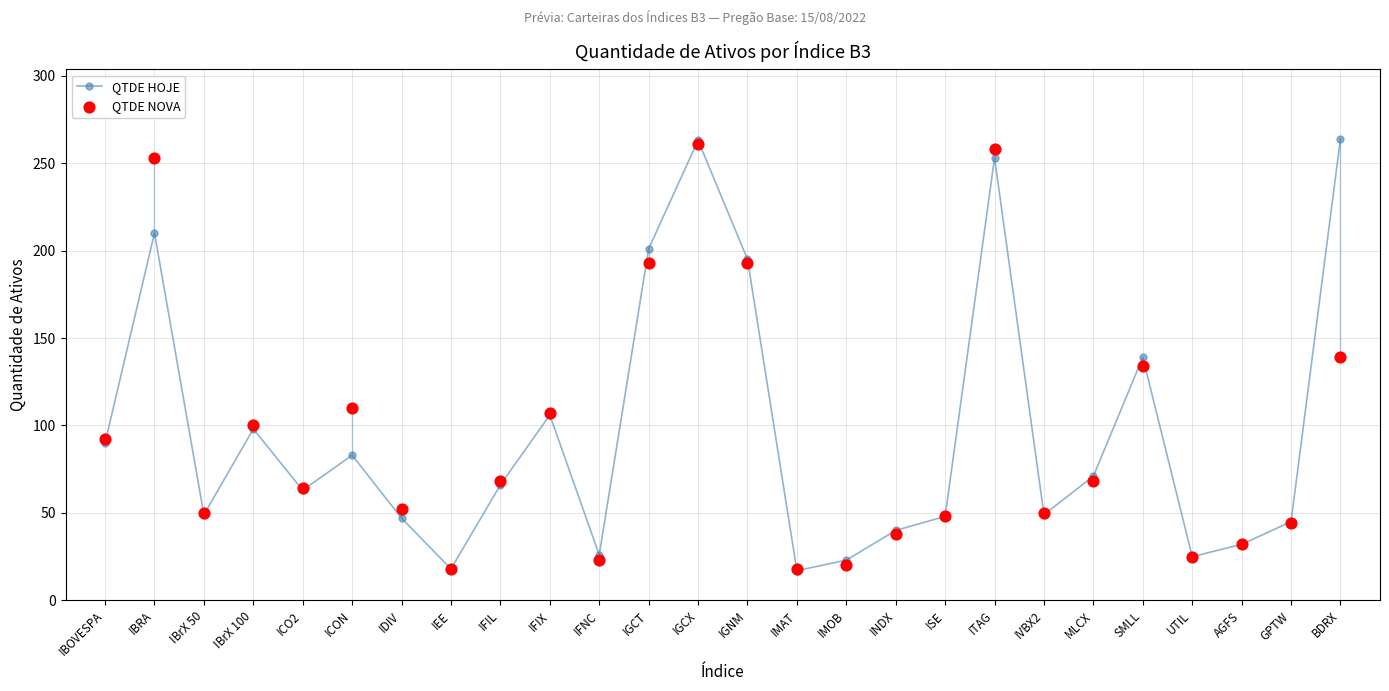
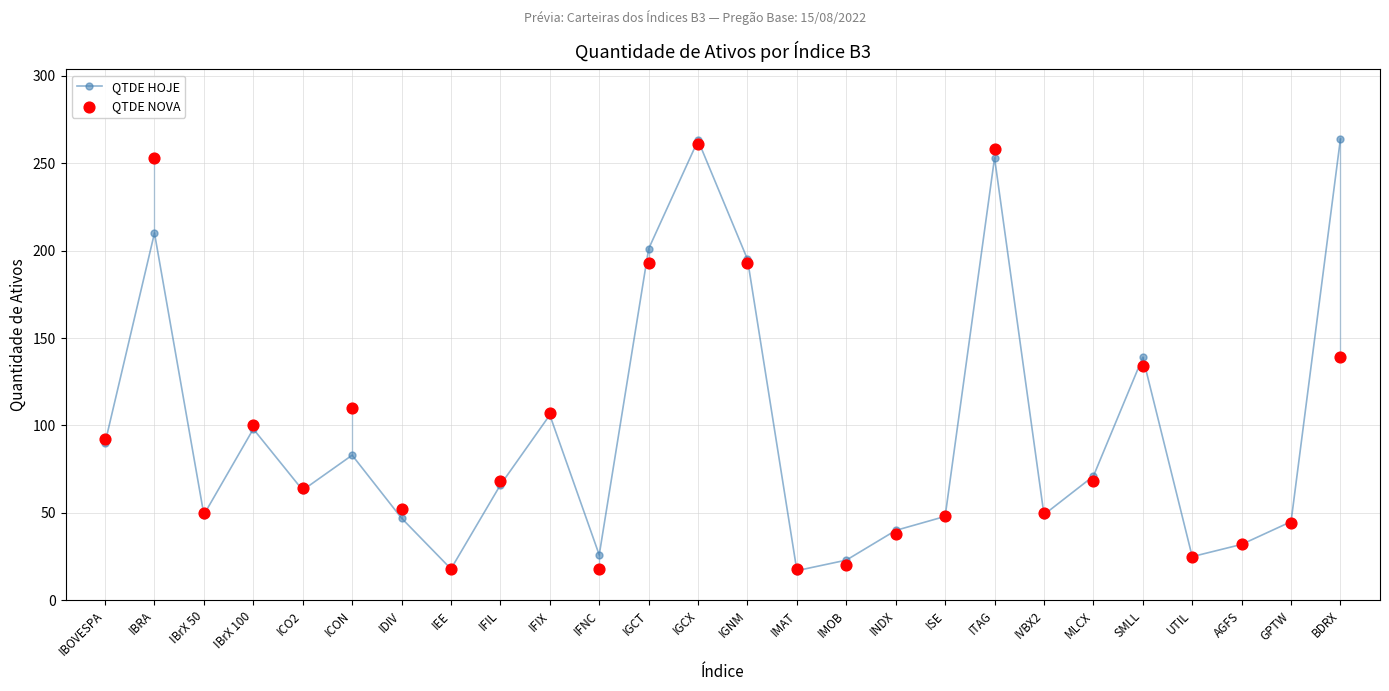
QTDE NOVA, IFNC: 23 -> 18
